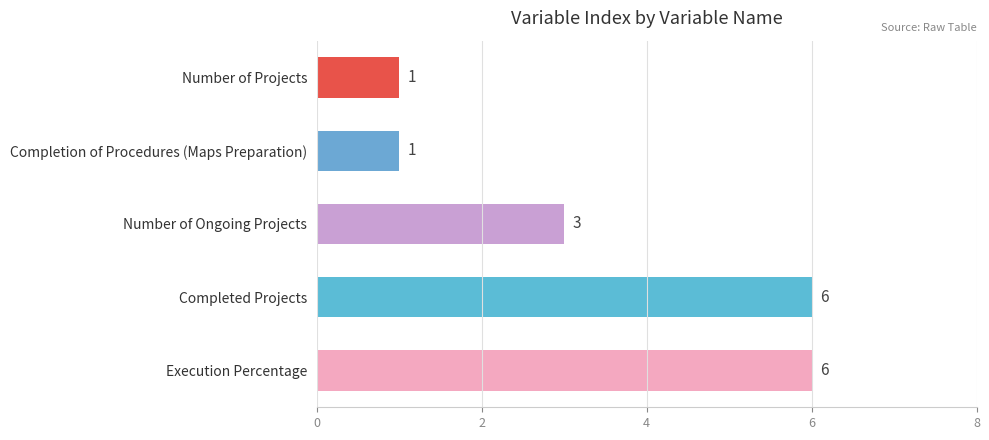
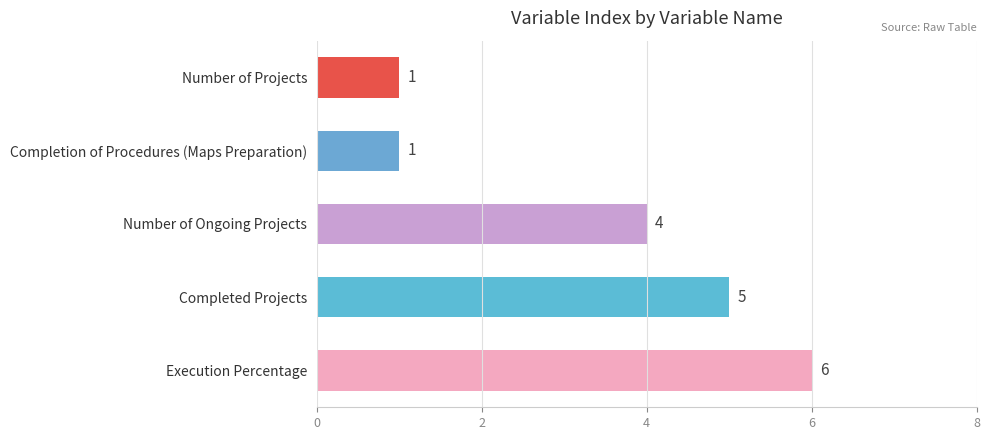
Number of Ongoing Projects: 3 -> 4
Completed Projects: 6 -> 5
